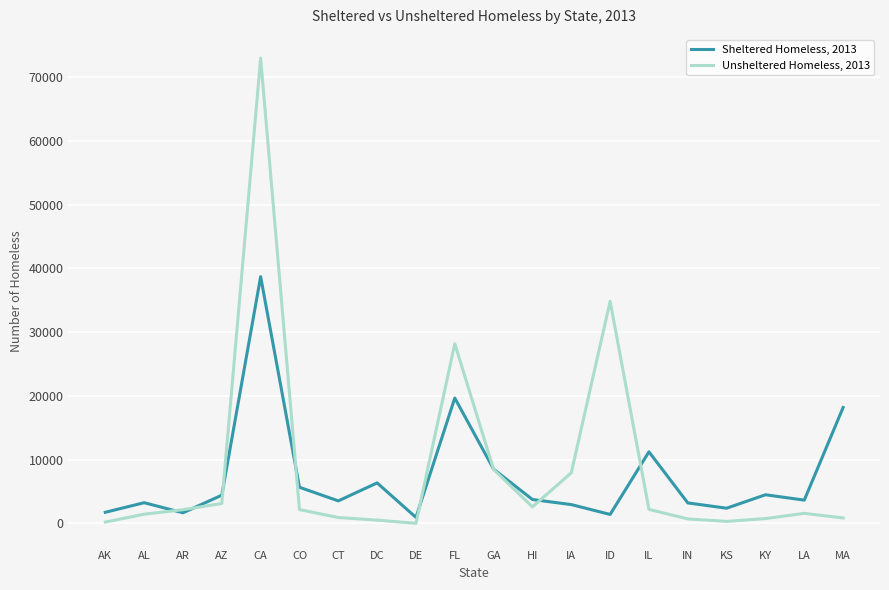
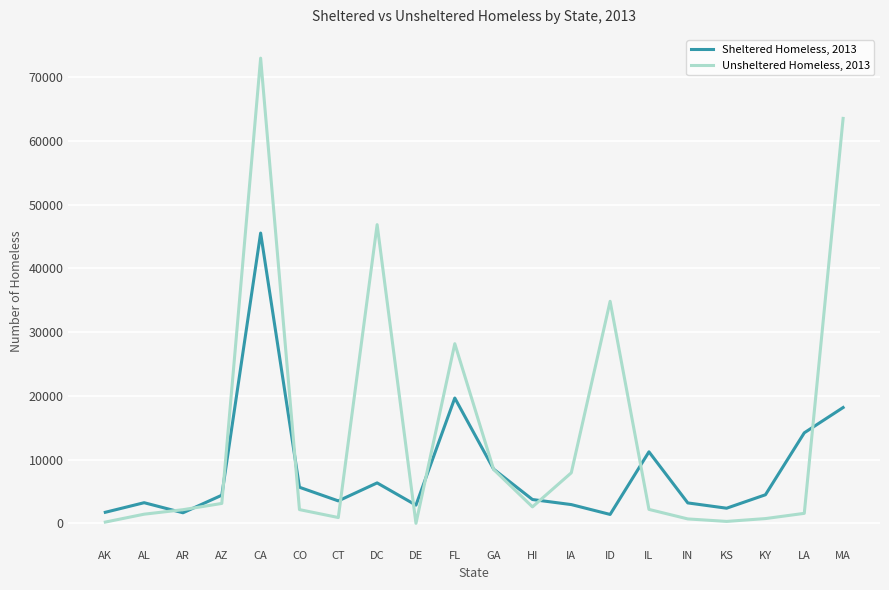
Sheltered Homeless, 2013, CA: 39000 -> 46000
Unsheltered Homeless, 2013, DC: 1000 -> 47000
Sheltered Homeless, 2013, DE: 1000 -> 3000
Sheltered Homeless, 2013, LA: 4000 -> 14000
Unsheltered Homeless, 2013, MA: 1000 -> 64000
